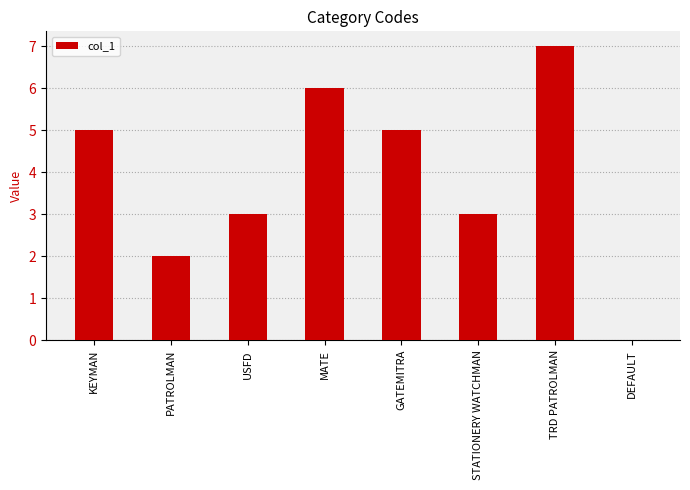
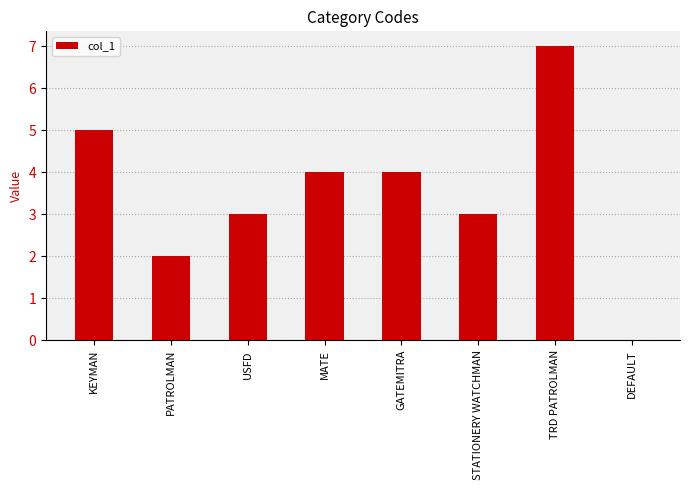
MATE: 6 -> 4
GATEMITRA: 5 -> 4
